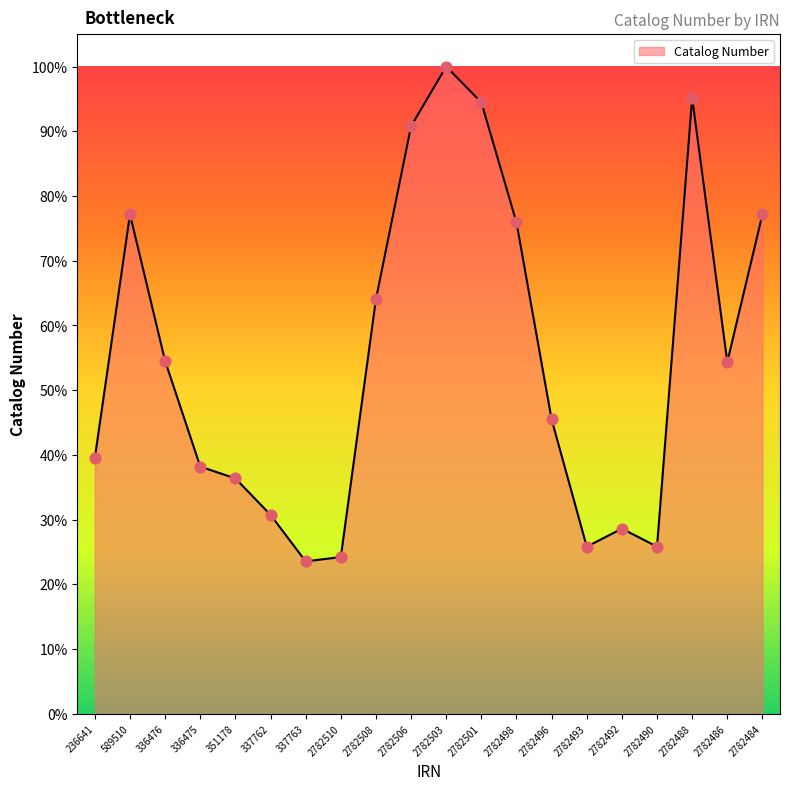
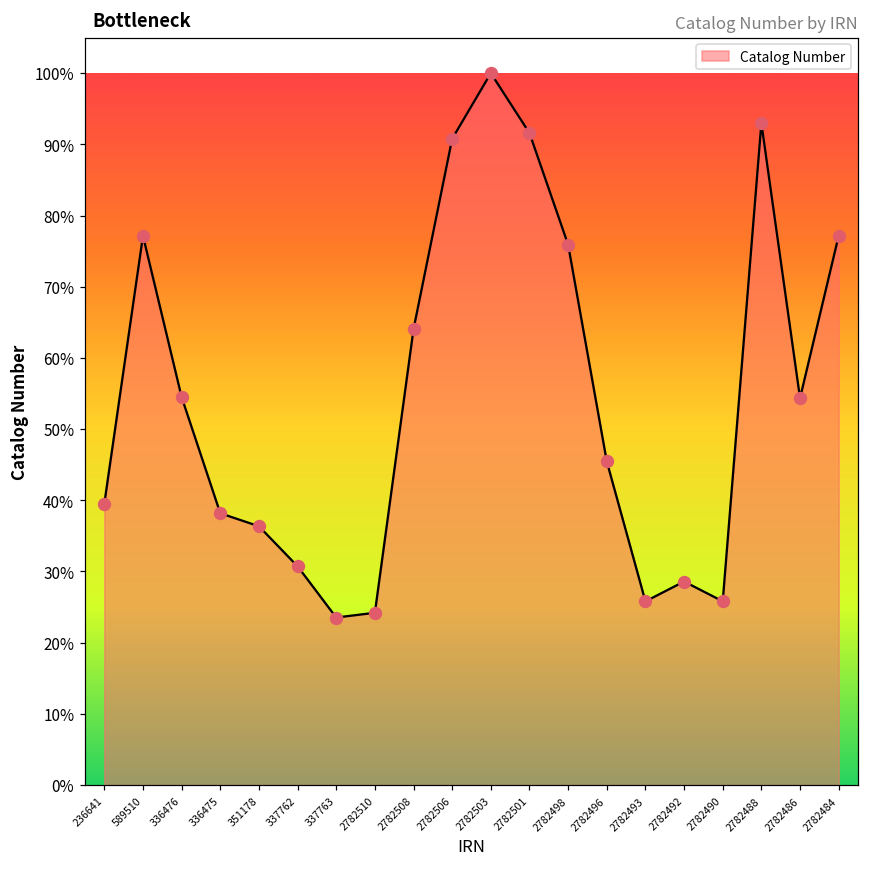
2782501: 94% -> 92%
2782488: 95% -> 93%
